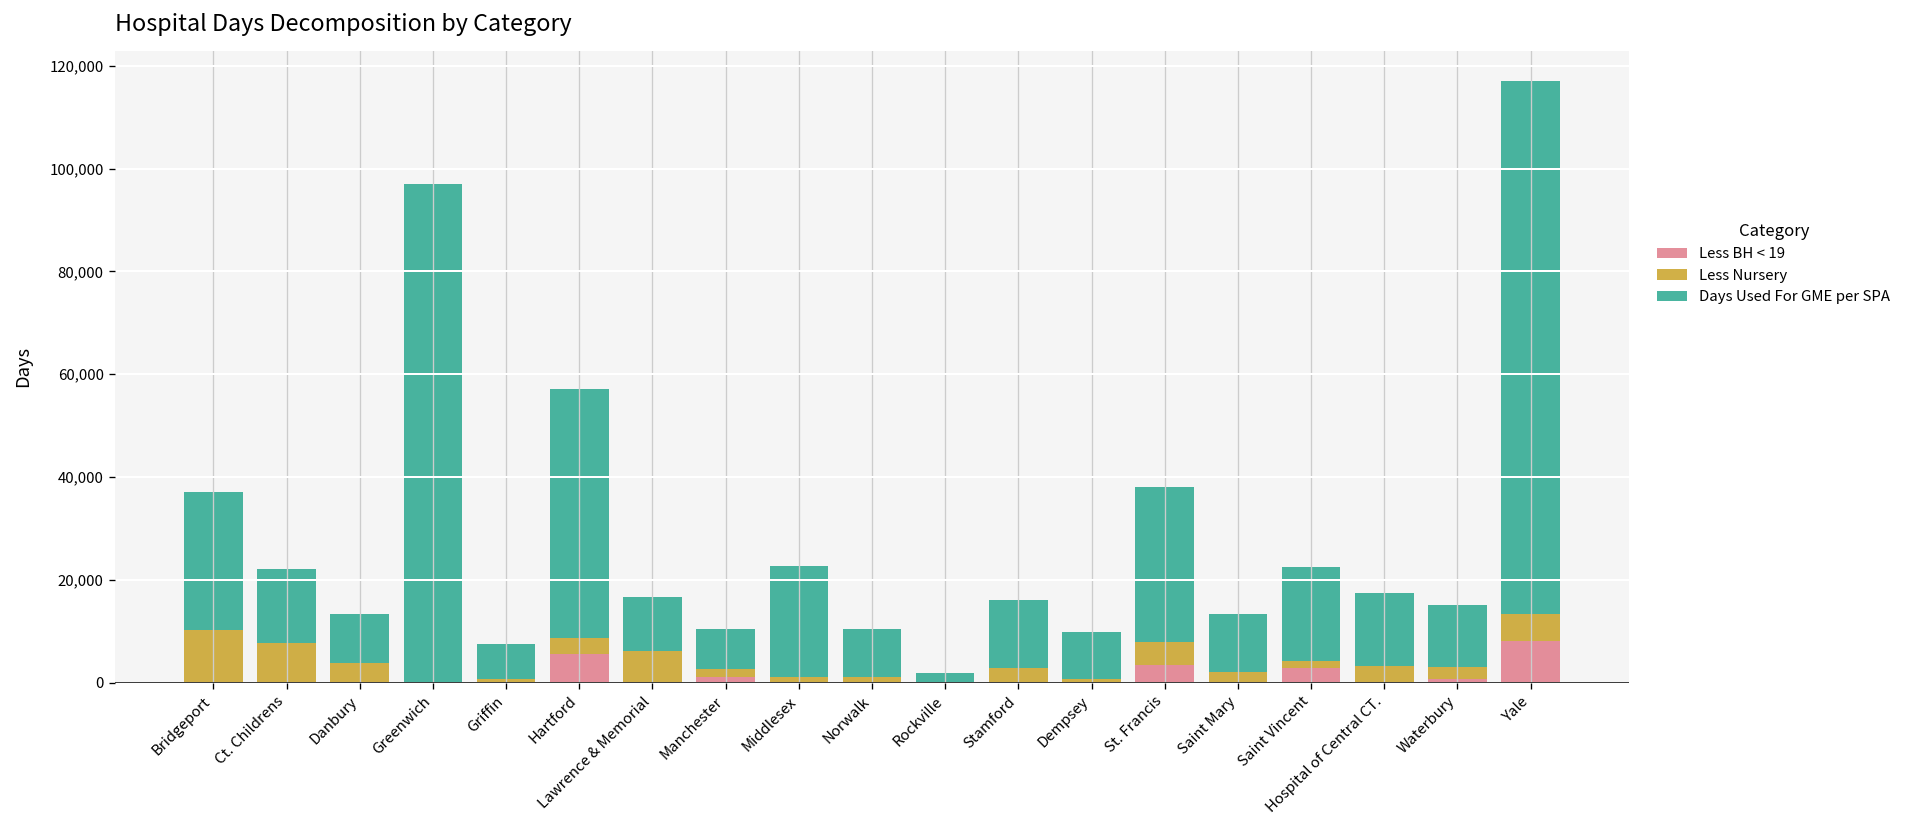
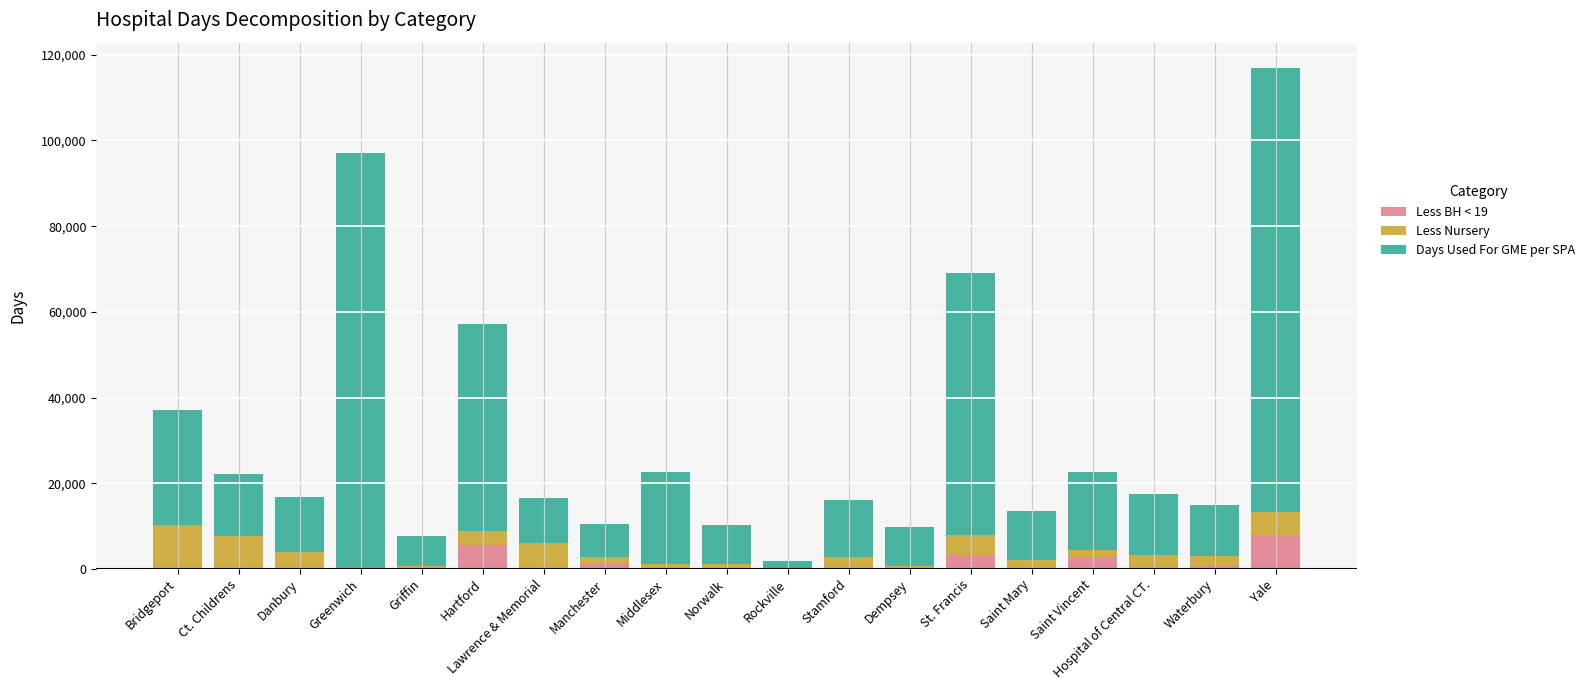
Days Used For GME per SPA, Danbury: 10,000 -> 13,000
Days Used For GME per SPA, St. Francis: 30,000 -> 61,000
